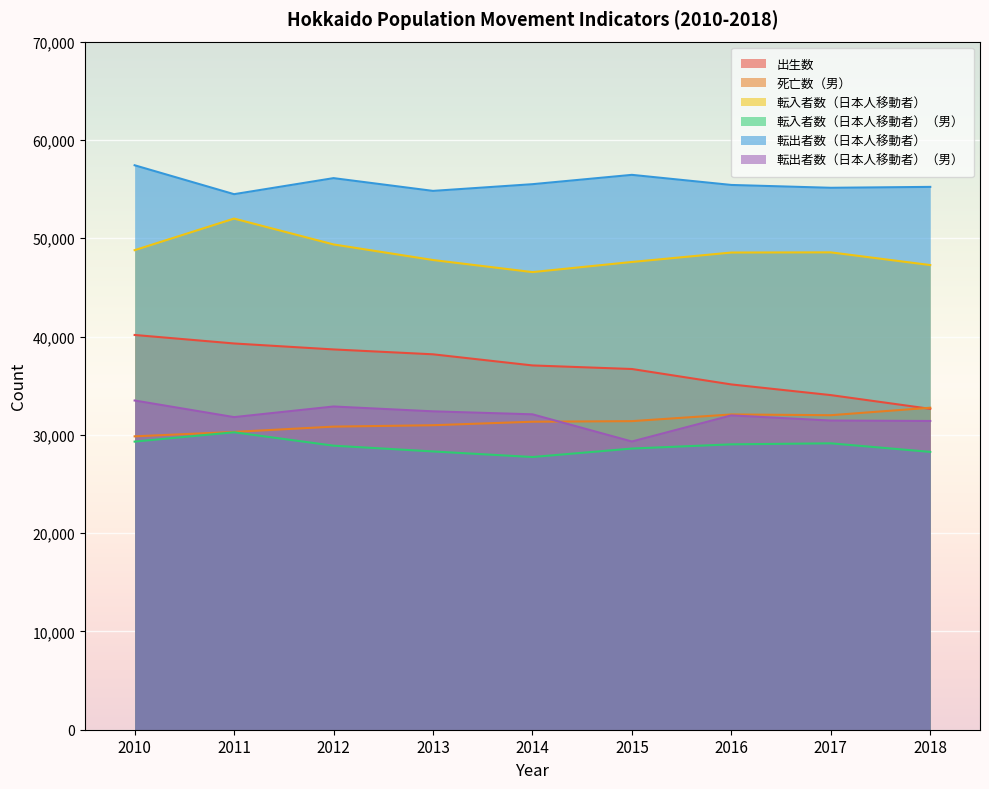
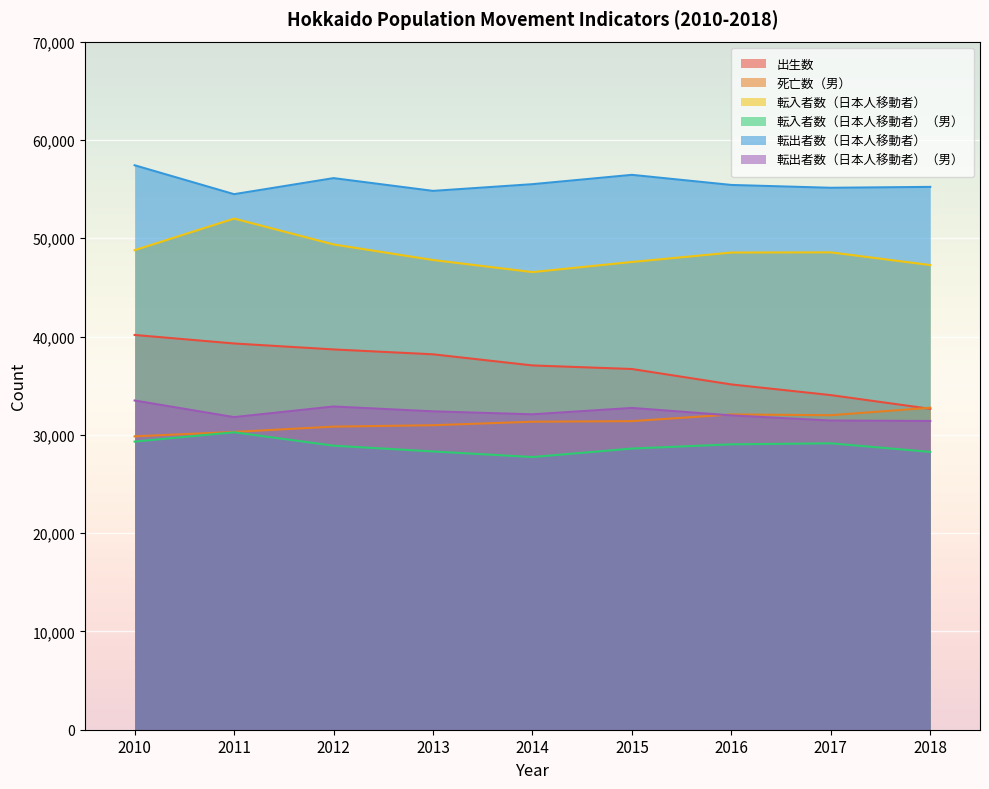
転出者数（日本人移動者）（男）, 2015: 29,000 -> 33,000
